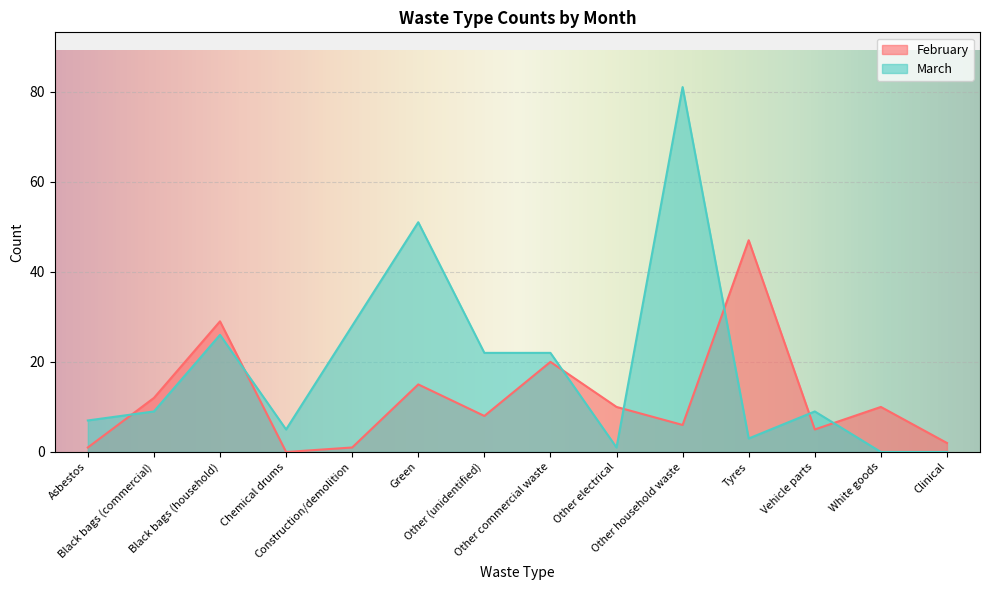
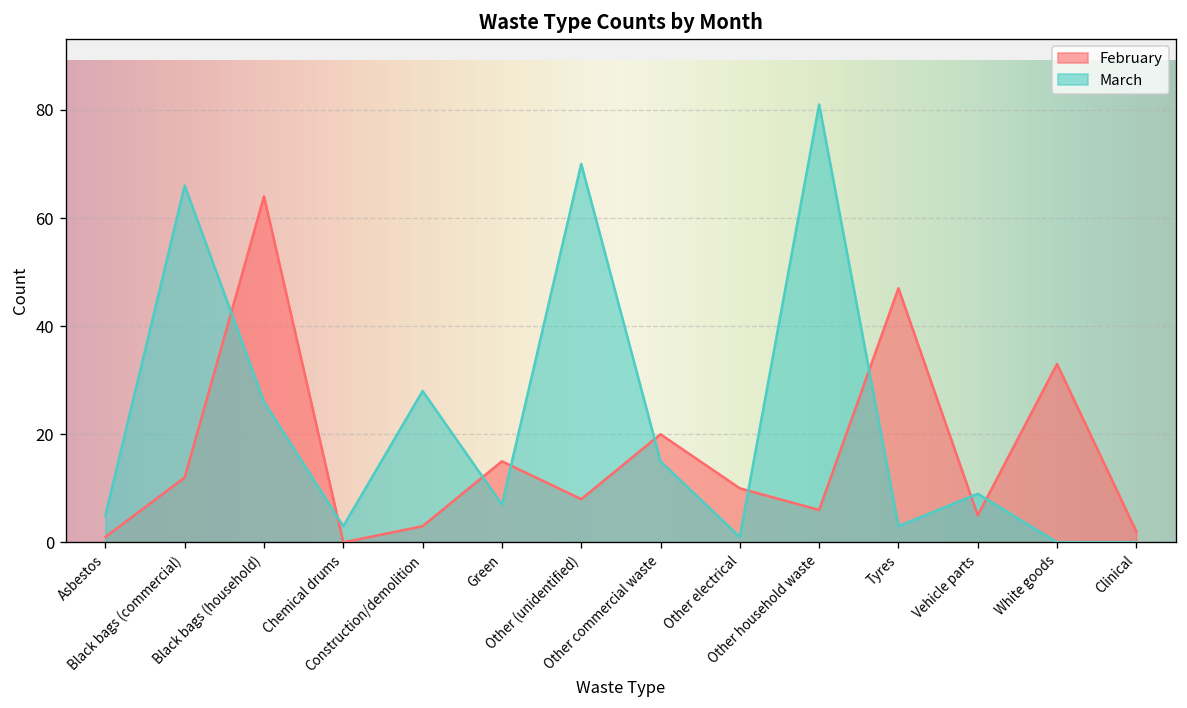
March, Asbestos: 7 -> 5
March, Black bags (commercial): 9 -> 66
February, Black bags (household): 29 -> 64
March, Chemical drums: 5 -> 3
February, Construction/demolition: 1 -> 3
March, Green: 51 -> 7
March, Other (unidentified): 22 -> 70
March, Other commercial waste: 22 -> 15
February, White goods: 10 -> 33
